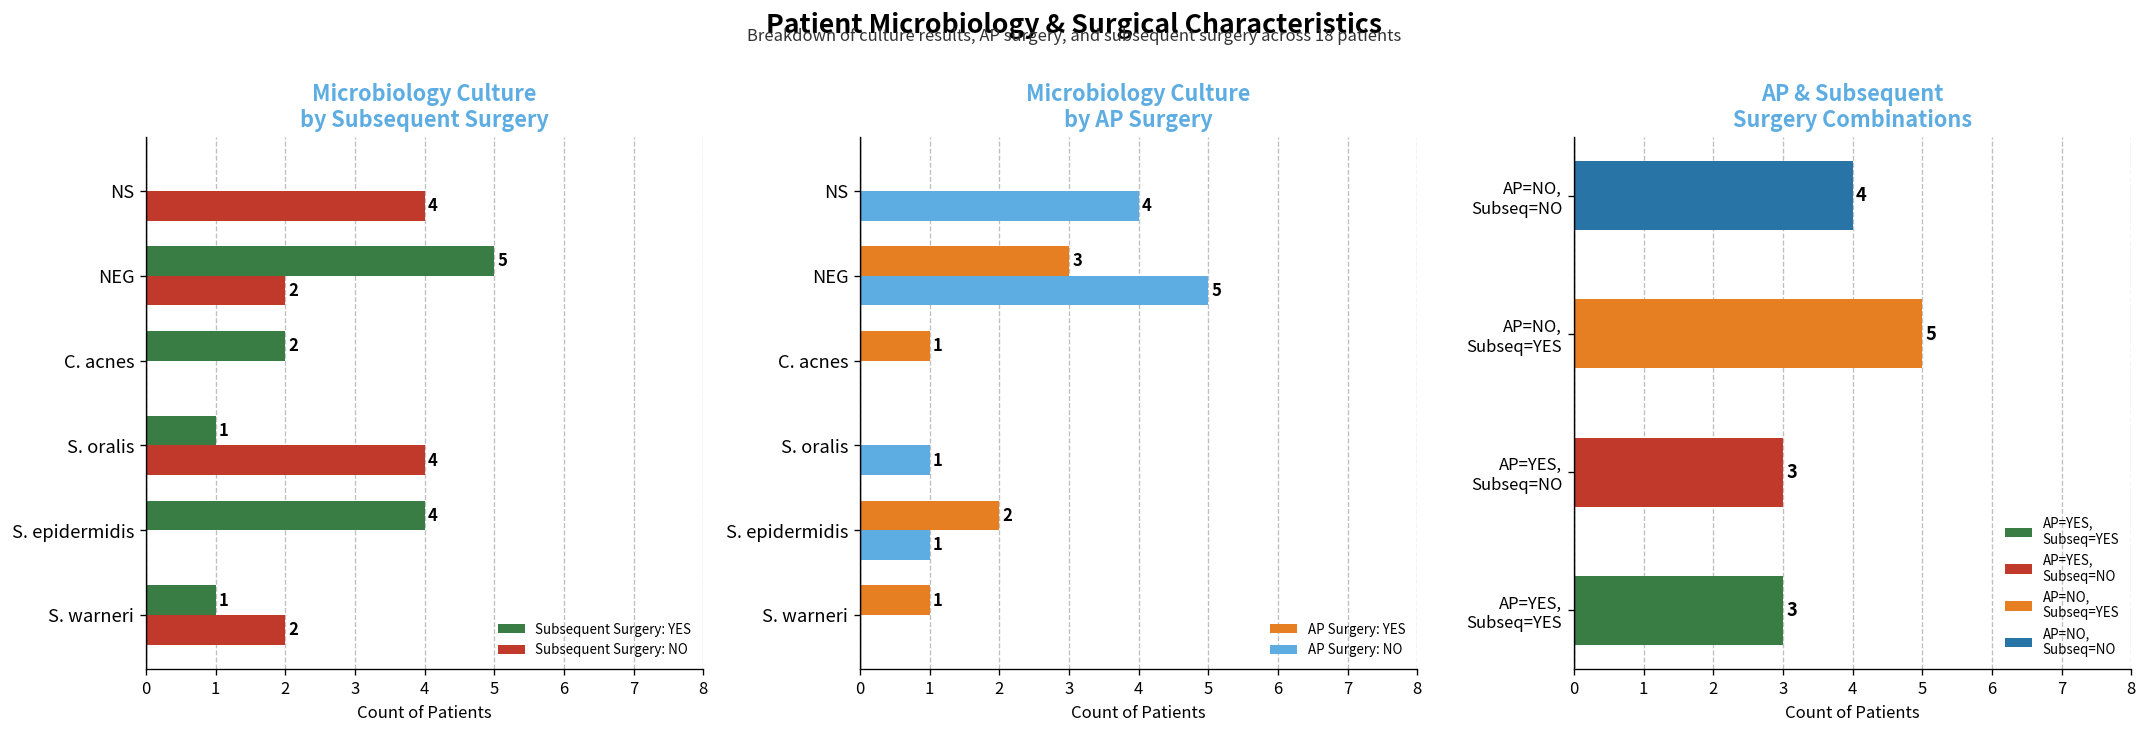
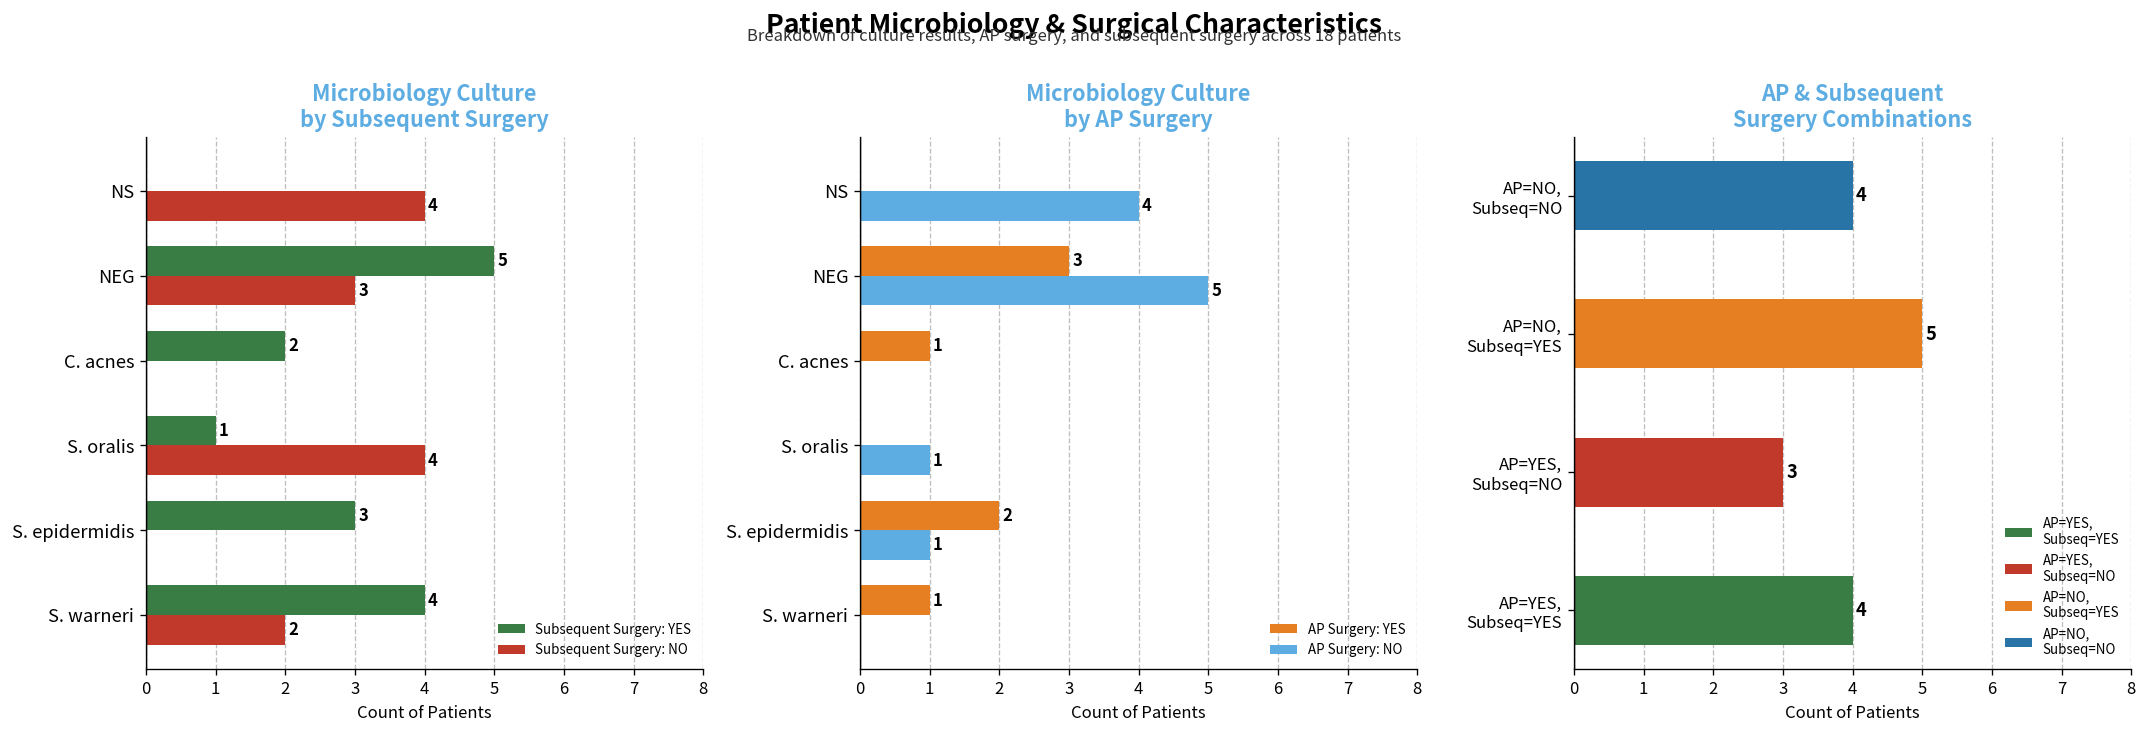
Microbiology Culture by Subsequent Surgery, Subsequent Surgery: NO, NEG: 2 -> 3
Microbiology Culture by Subsequent Surgery, Subsequent Surgery: YES, S. epidermidis: 4 -> 3
Microbiology Culture by Subsequent Surgery, Subsequent Surgery: YES, S. warneri: 1 -> 4
AP & Subsequent Surgery Combinations, AP=YES, Subseq=YES: 3 -> 4
